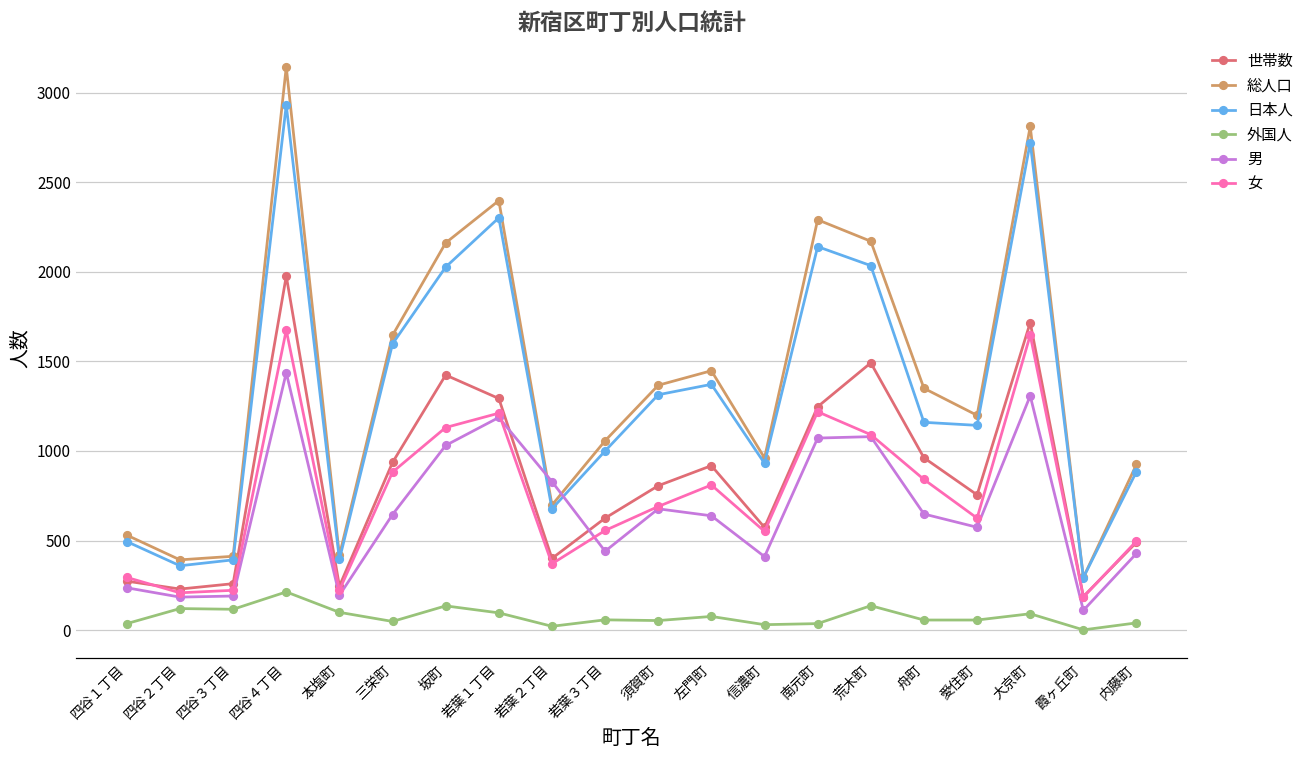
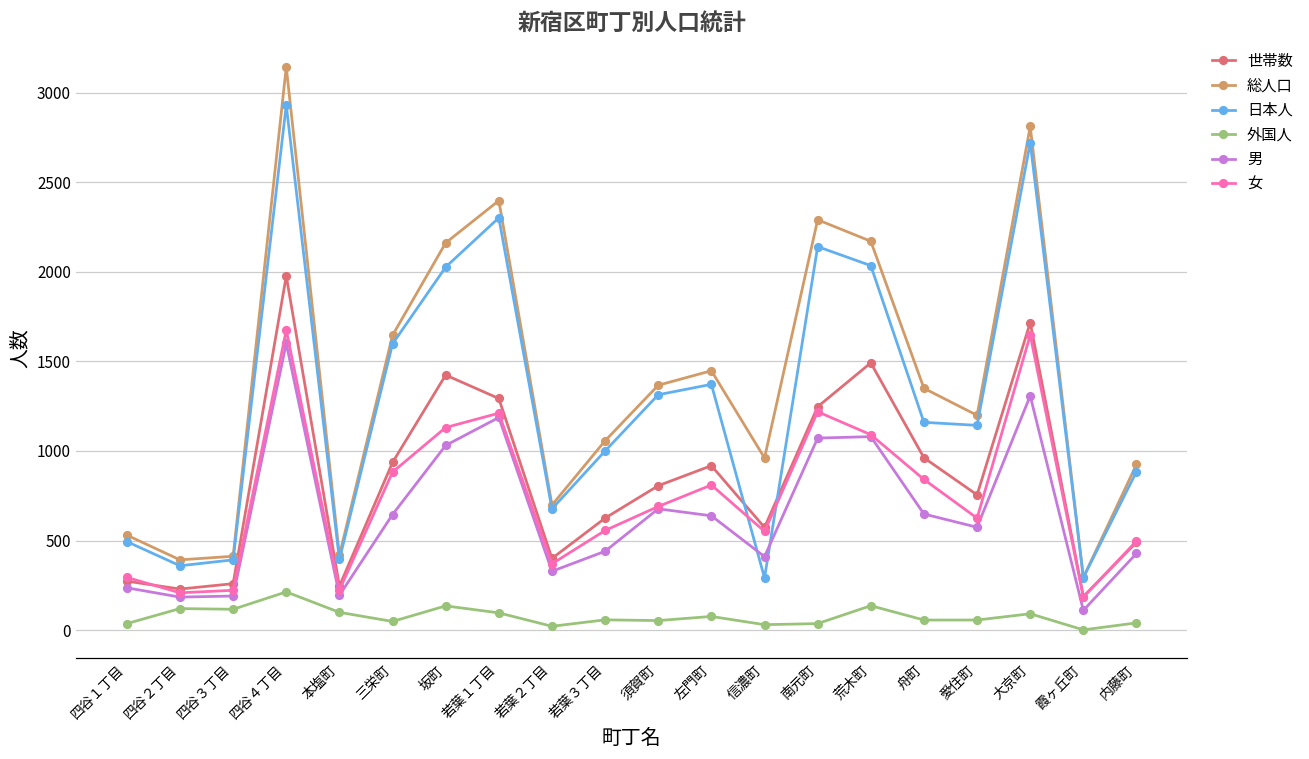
男, 四谷４丁目: 1440 -> 1600
男, 若葉２丁目: 830 -> 330
日本人, 信濃町: 930 -> 290
